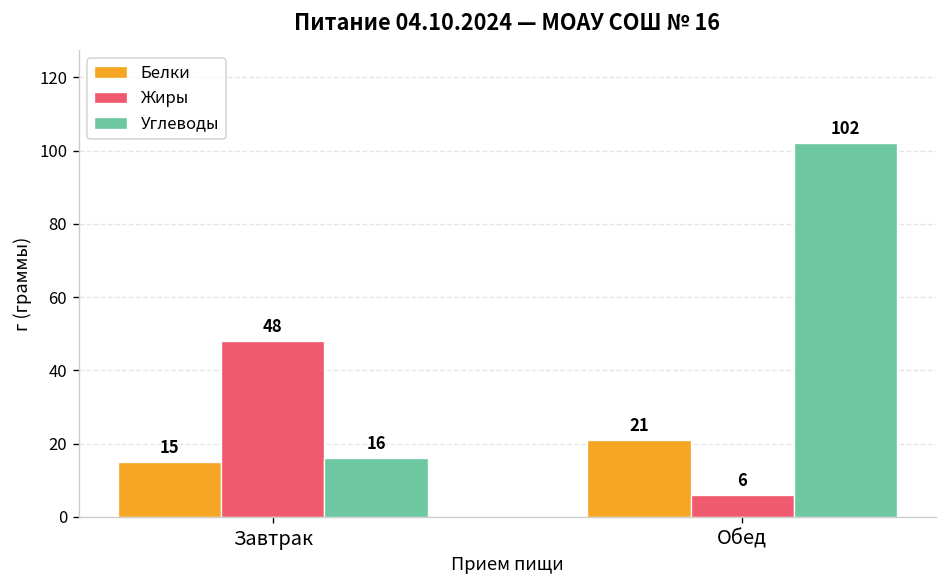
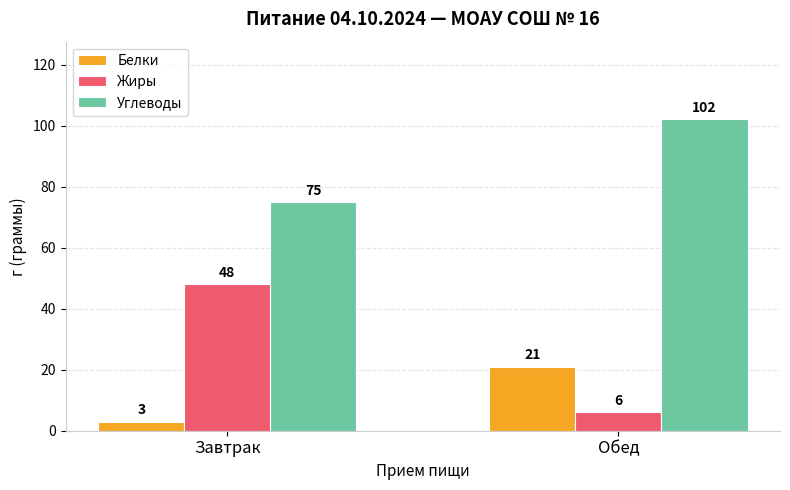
Белки, Завтрак: 15 -> 3
Углеводы, Завтрак: 16 -> 75
